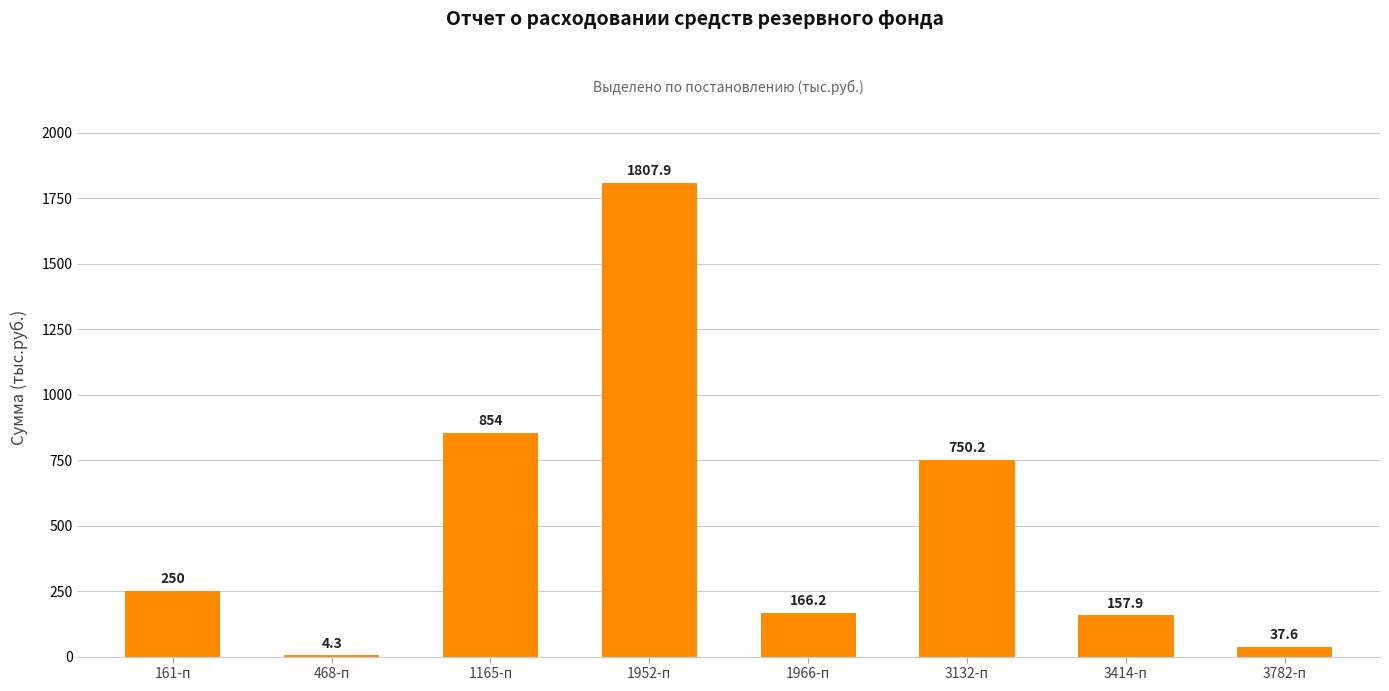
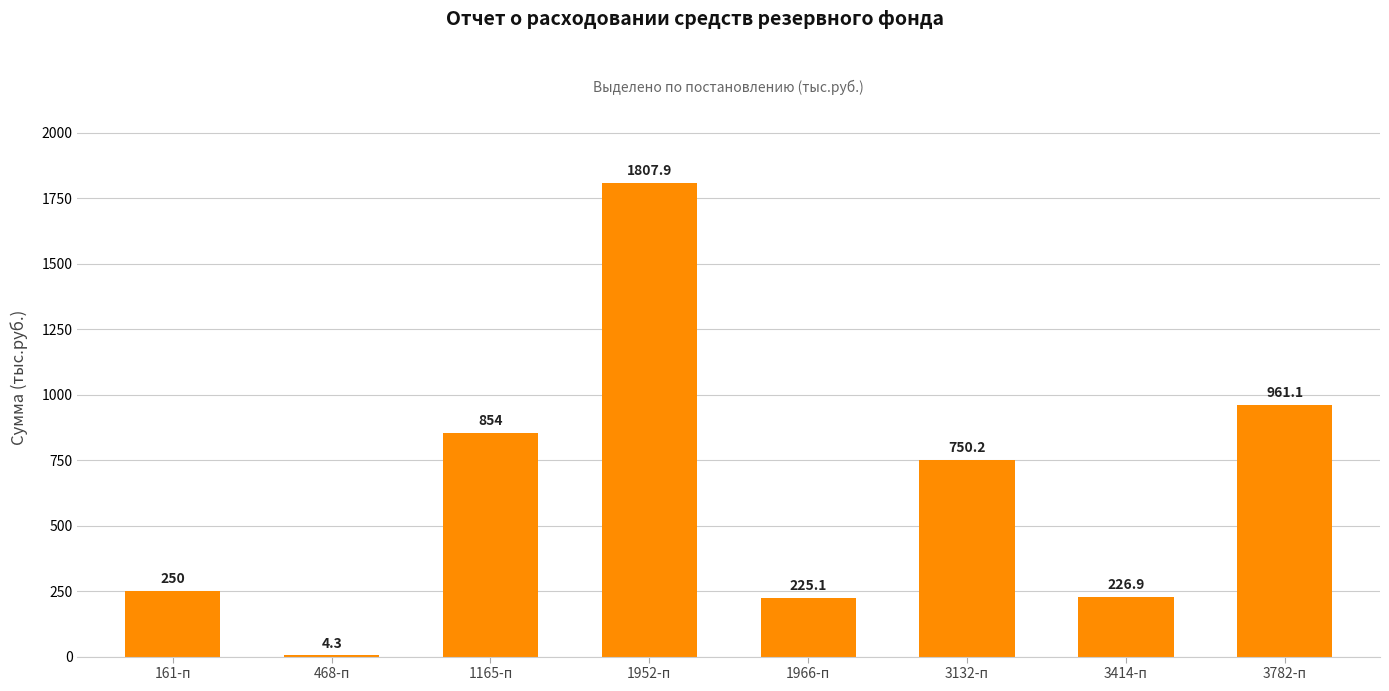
1966-п: 166.2 -> 225.1
3414-п: 157.9 -> 226.9
3782-п: 37.6 -> 961.1
